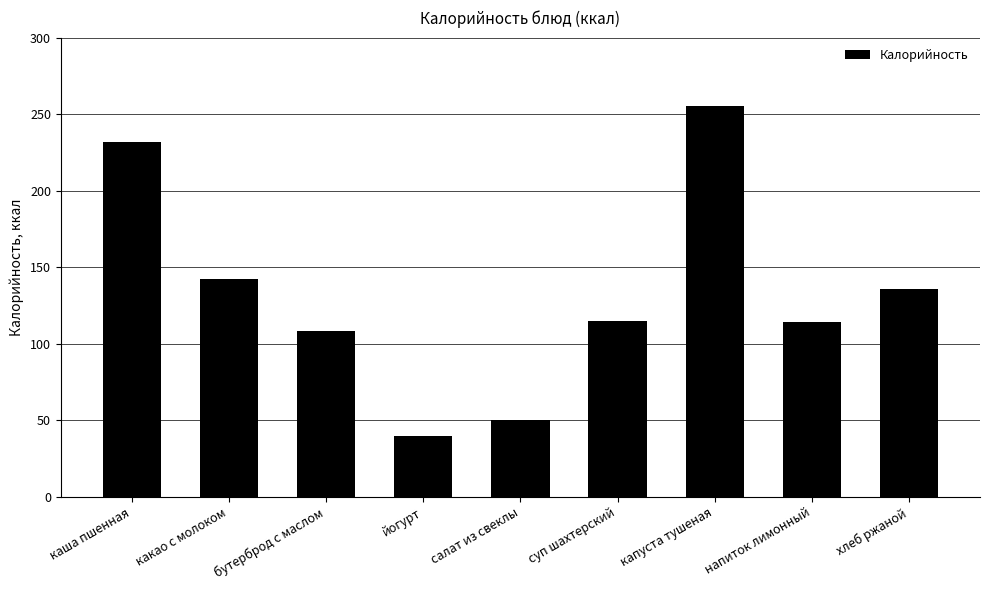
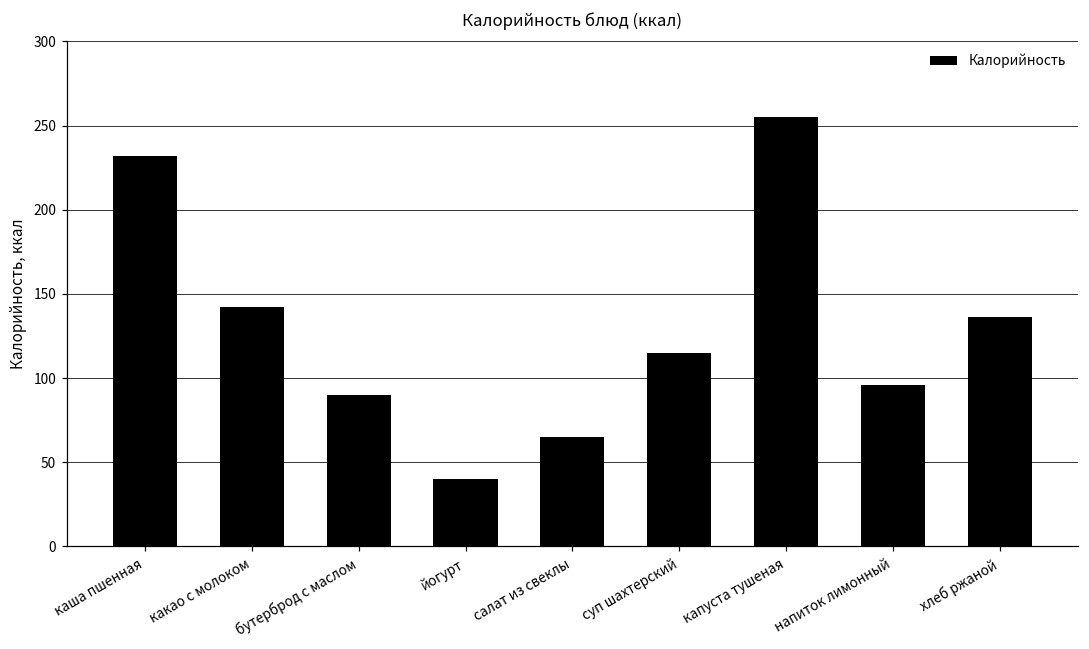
бутерброд с маслом: 108 -> 90
салат из свеклы: 50 -> 65
напиток лимонный: 114 -> 96
